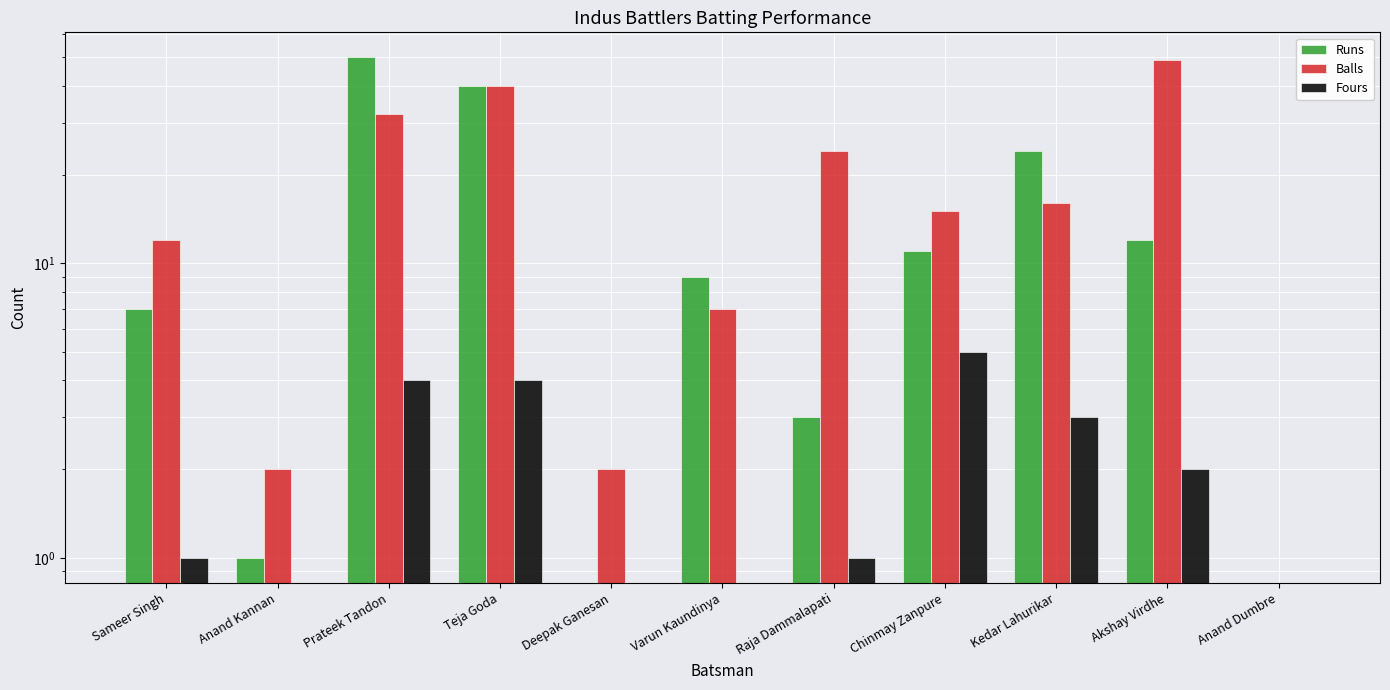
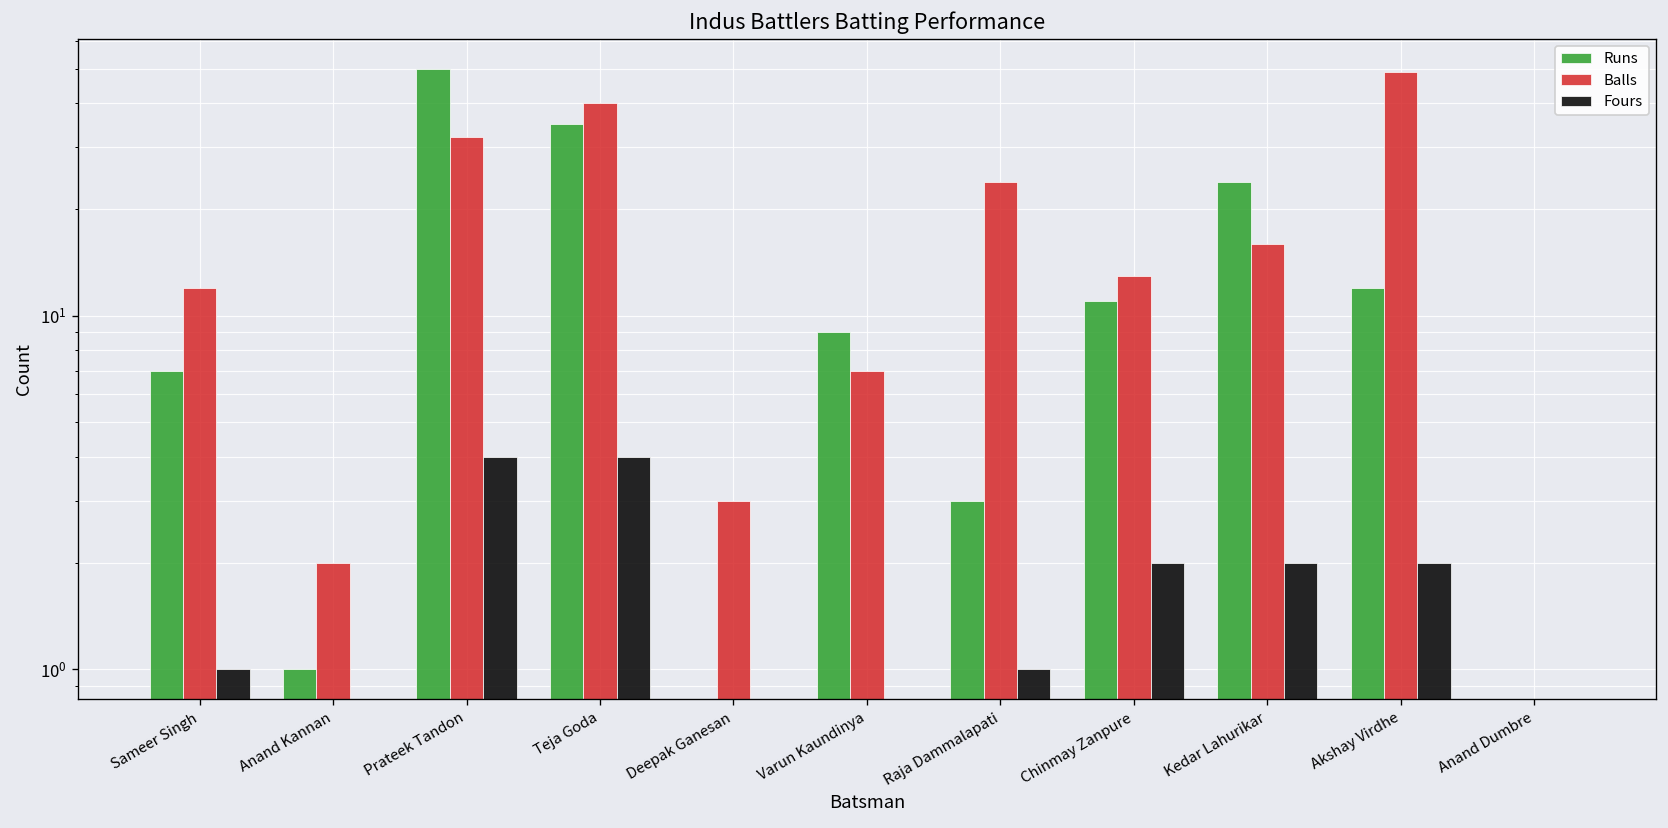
Runs, Teja Goda: 40 -> 35
Balls, Deepak Ganesan: 2 -> 3
Balls, Chinmay Zanpure: 15 -> 13
Fours, Chinmay Zanpure: 5 -> 2
Fours, Kedar Lahurikar: 3 -> 2
